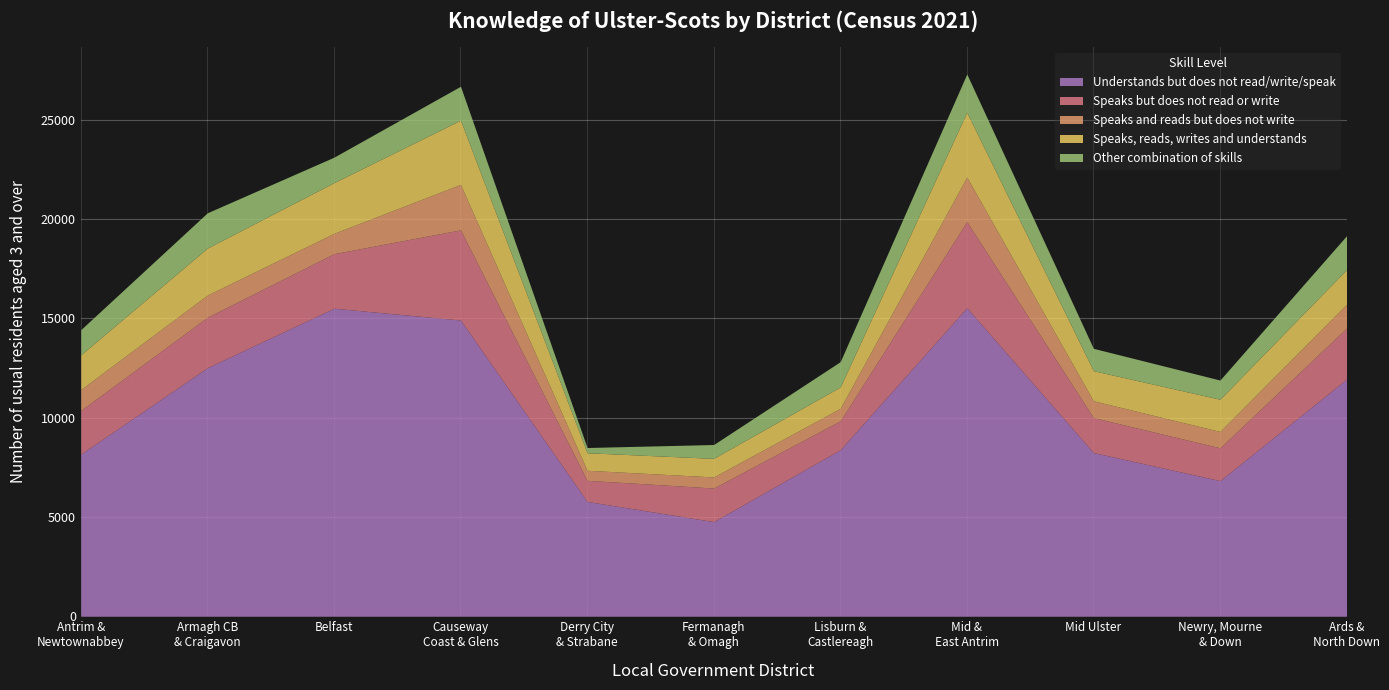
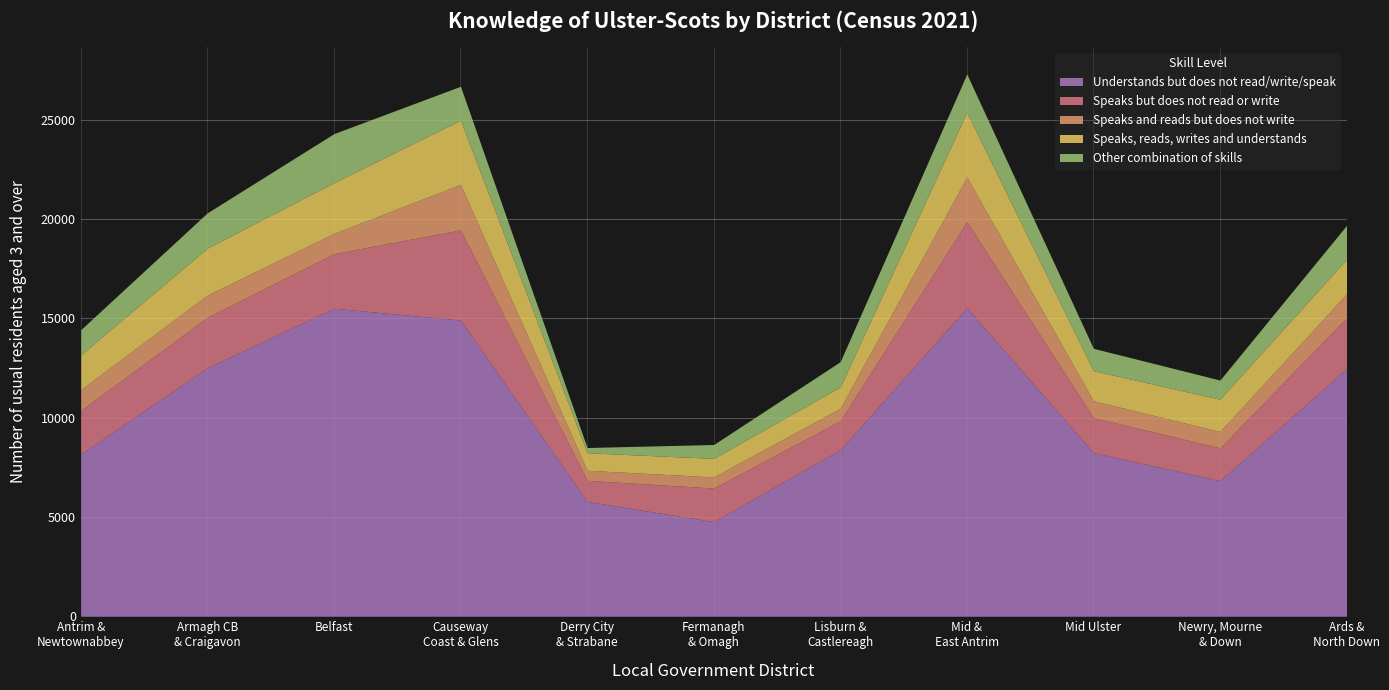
Other combination of skills, Belfast: 1300 -> 2500
Understands but does not read/write/speak, Ards & North Down: 11900 -> 12500
